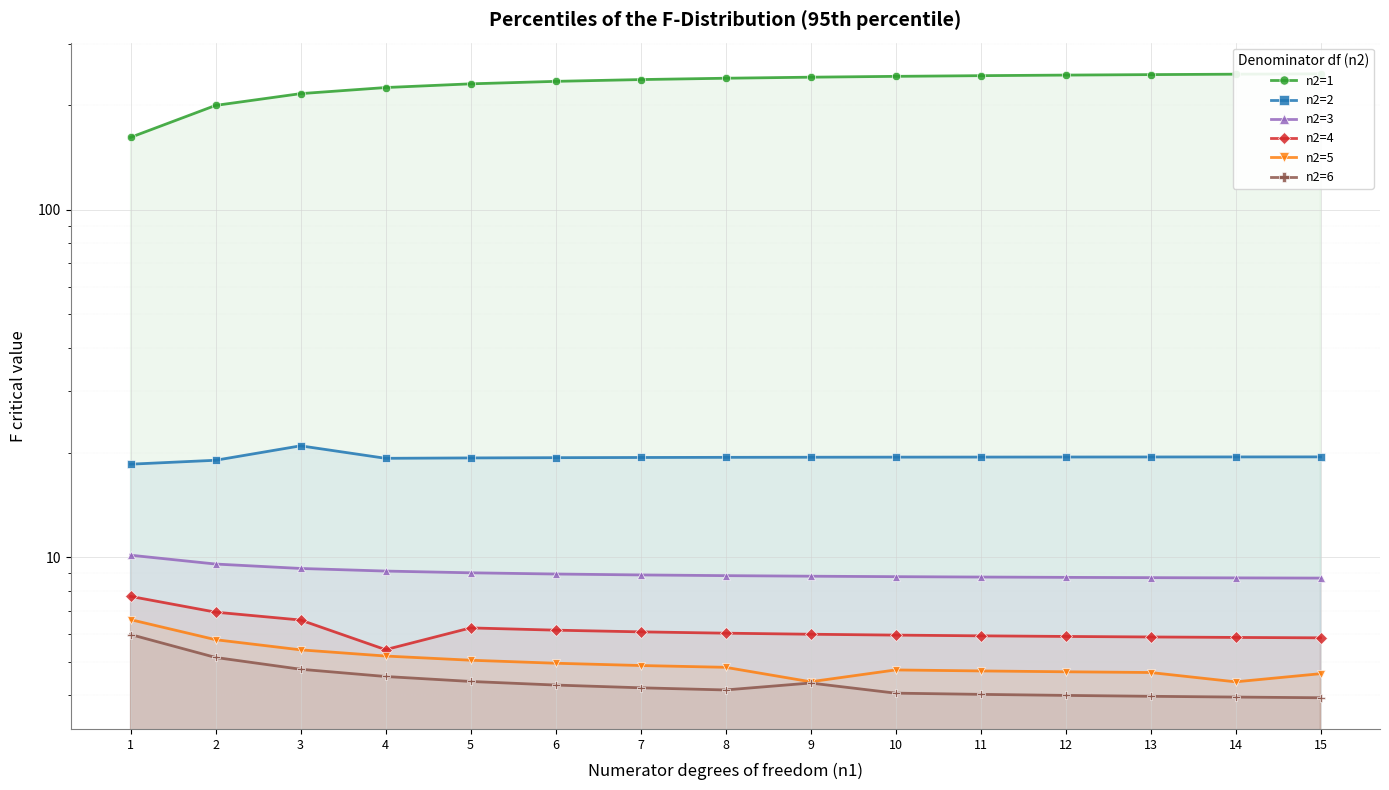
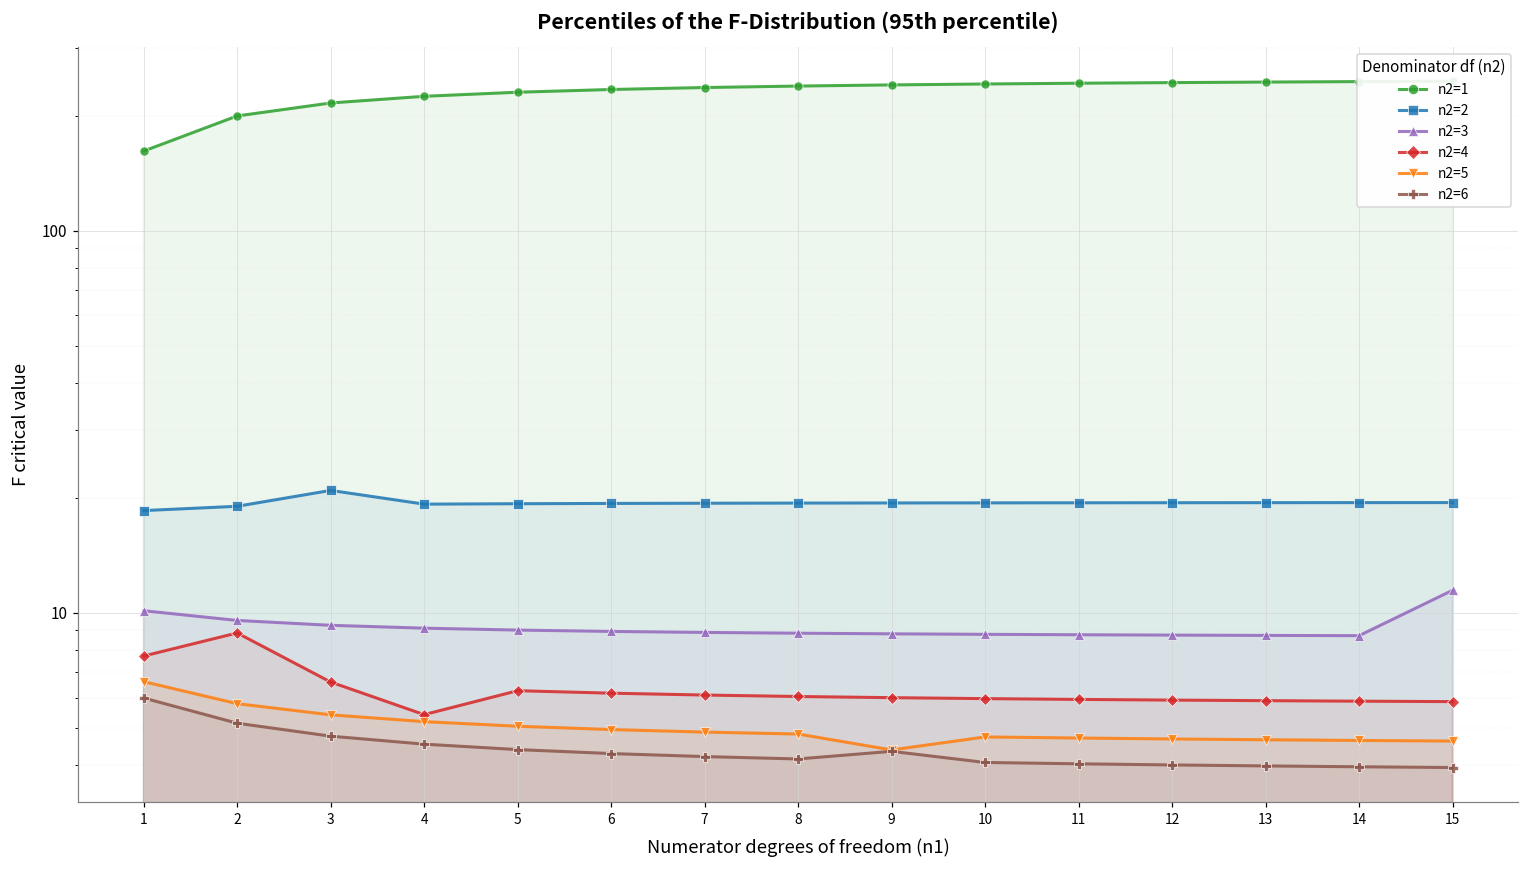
n2=4, 2: 6.9 -> 8.9
n2=5, 14: 4.4 -> 4.6
n2=3, 15: 8.7 -> 11.5
